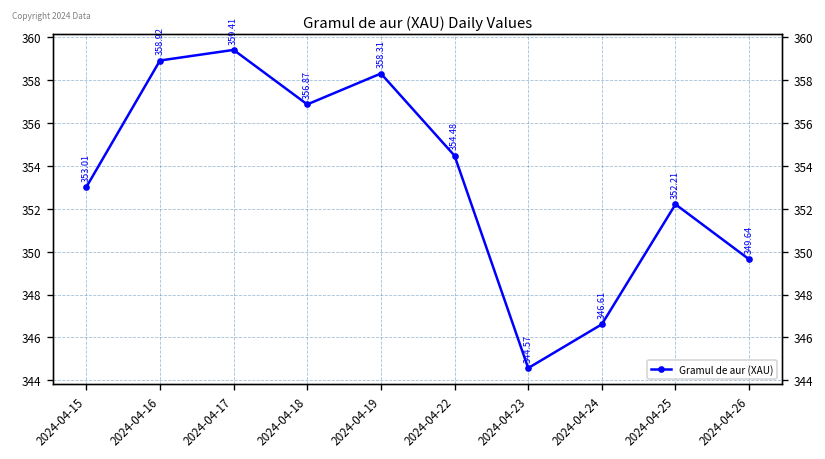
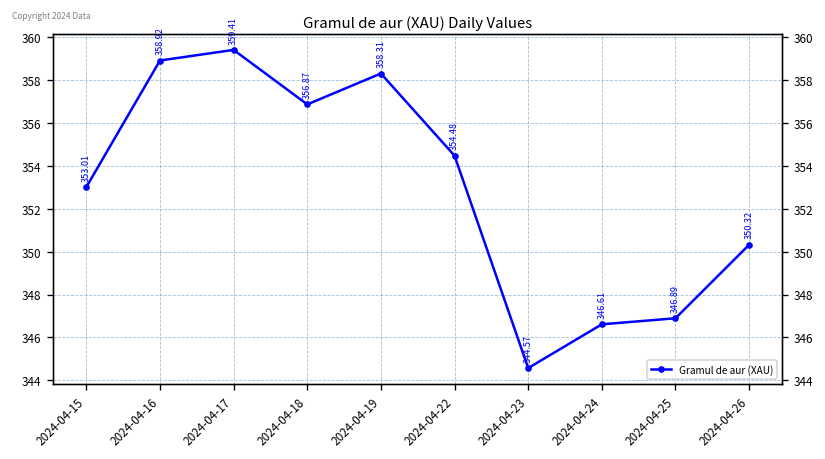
2024-04-25: 352.21 -> 346.89
2024-04-26: 349.64 -> 350.32
